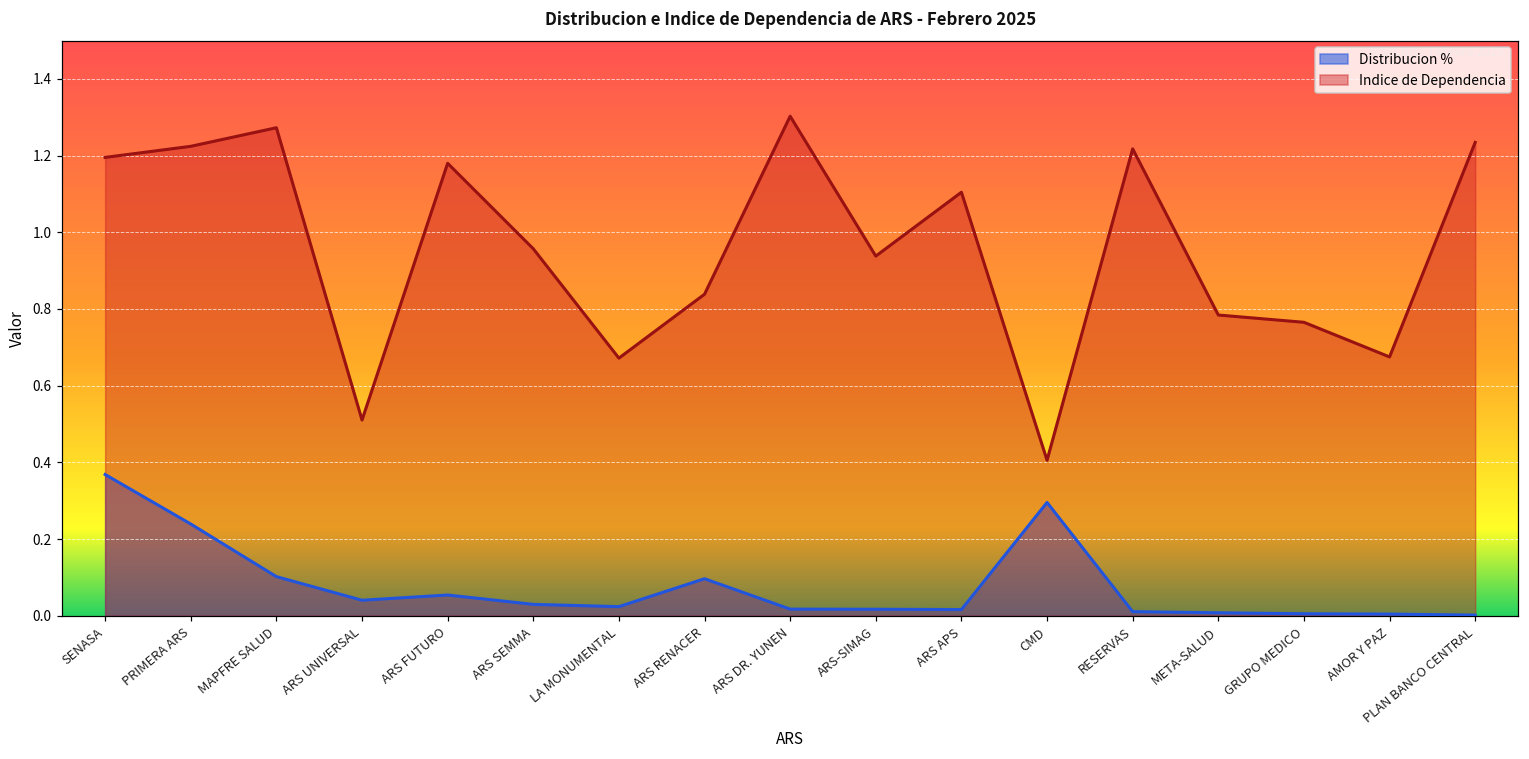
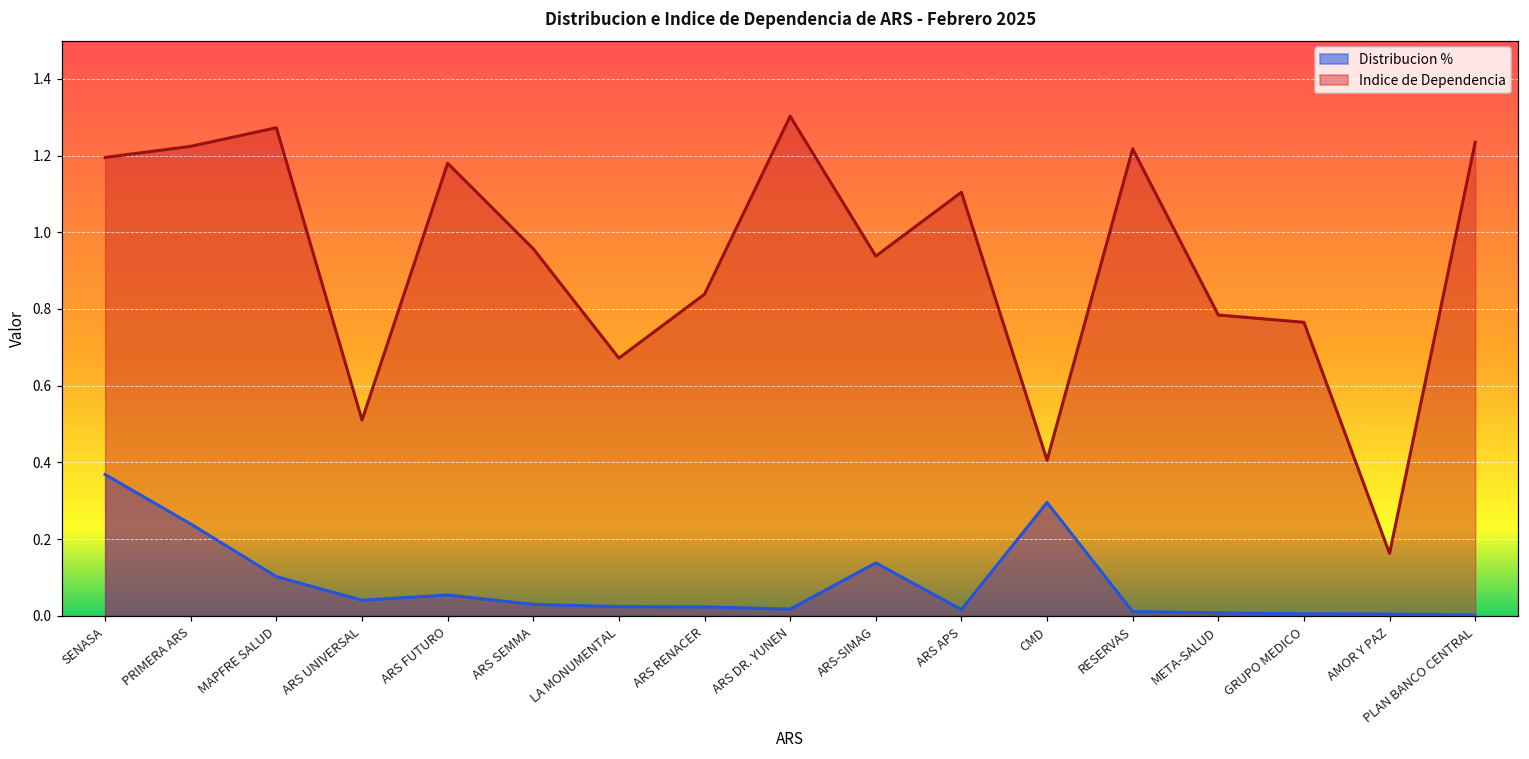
Distribucion %, ARS RENACER: 0.10 -> 0.02
Distribucion %, ARS-SIMAG: 0.02 -> 0.14
Indice de Dependencia, AMOR Y PAZ: 0.68 -> 0.16
